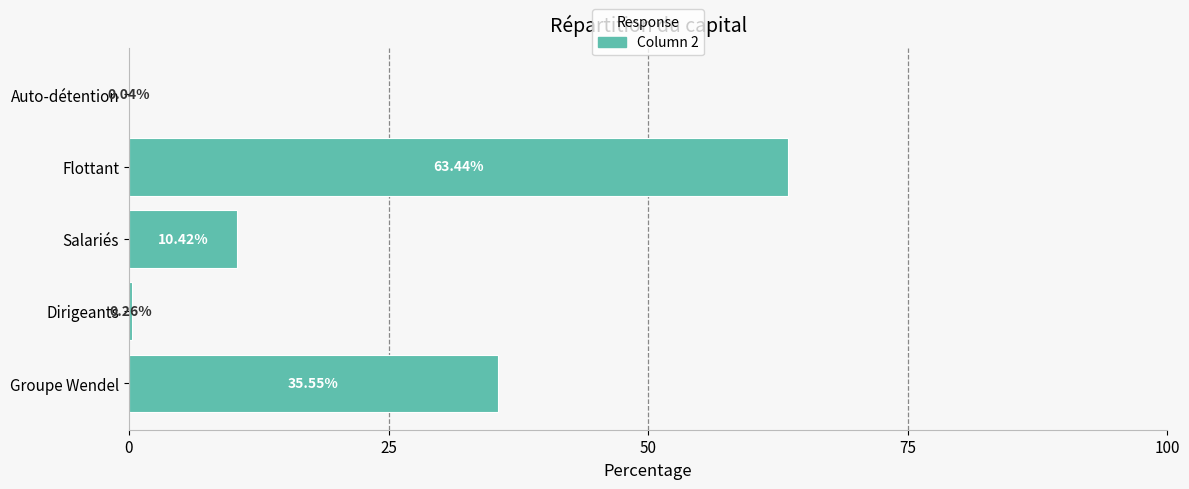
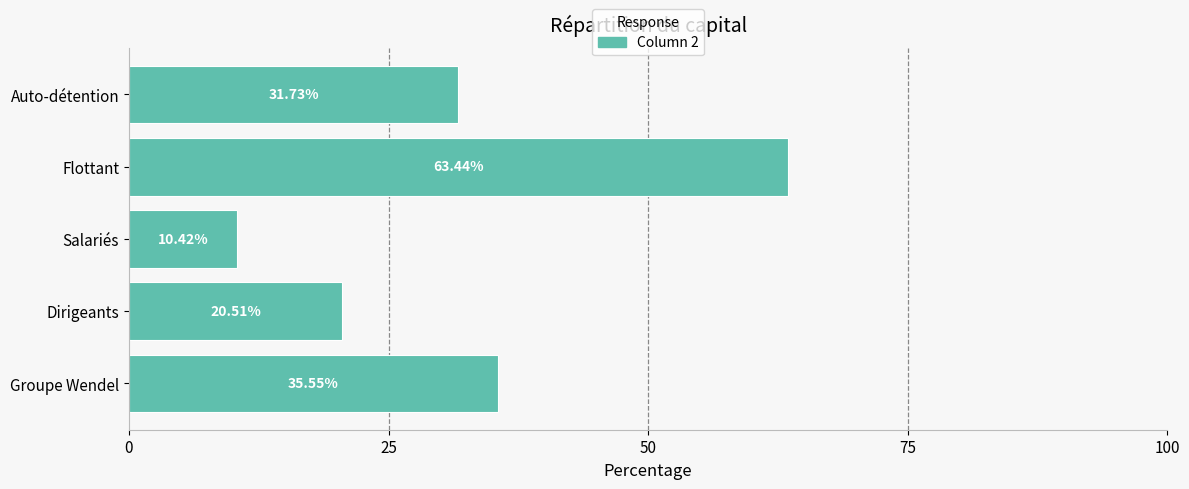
Auto-détention: 0.04% -> 31.73%
Dirigeants: 0.26% -> 20.51%
